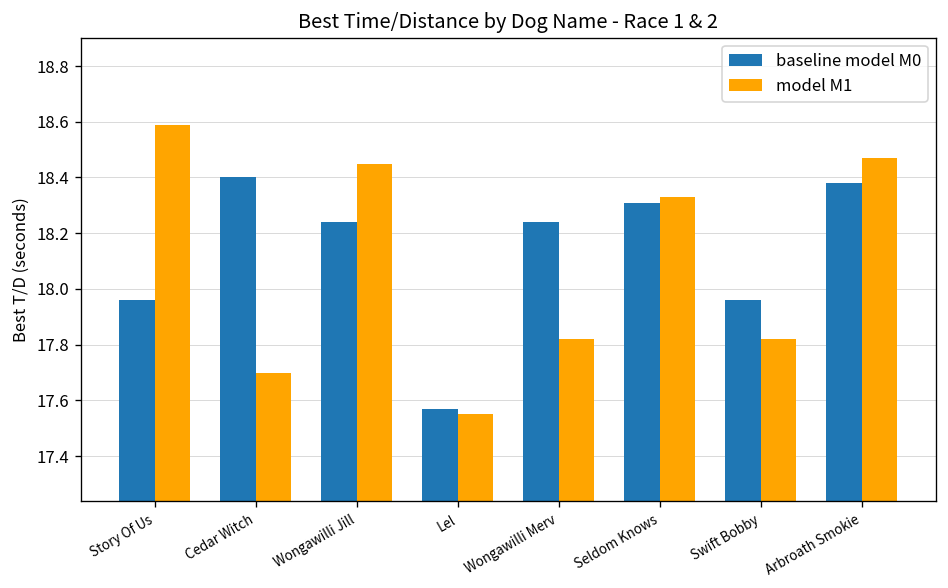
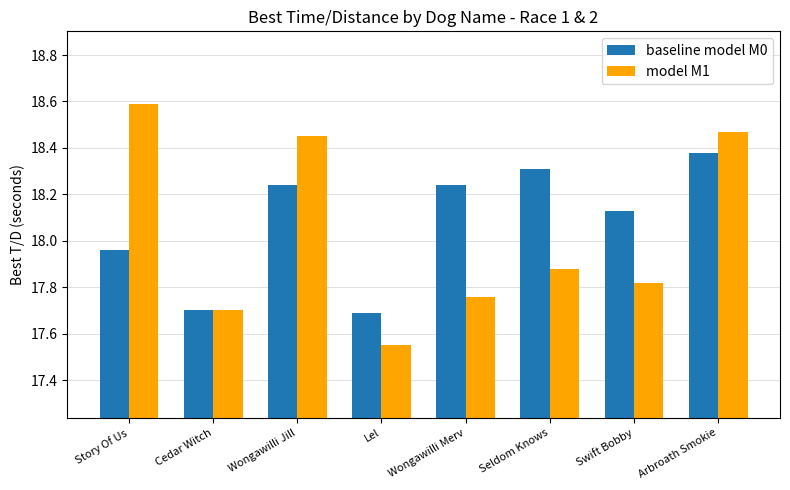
baseline model M0, Cedar Witch: 18.4 -> 17.7
baseline model M0, Lel: 17.57 -> 17.69
model M1, Wongawilli Merv: 17.82 -> 17.76
model M1, Seldom Knows: 18.33 -> 17.88
baseline model M0, Swift Bobby: 17.96 -> 18.13
